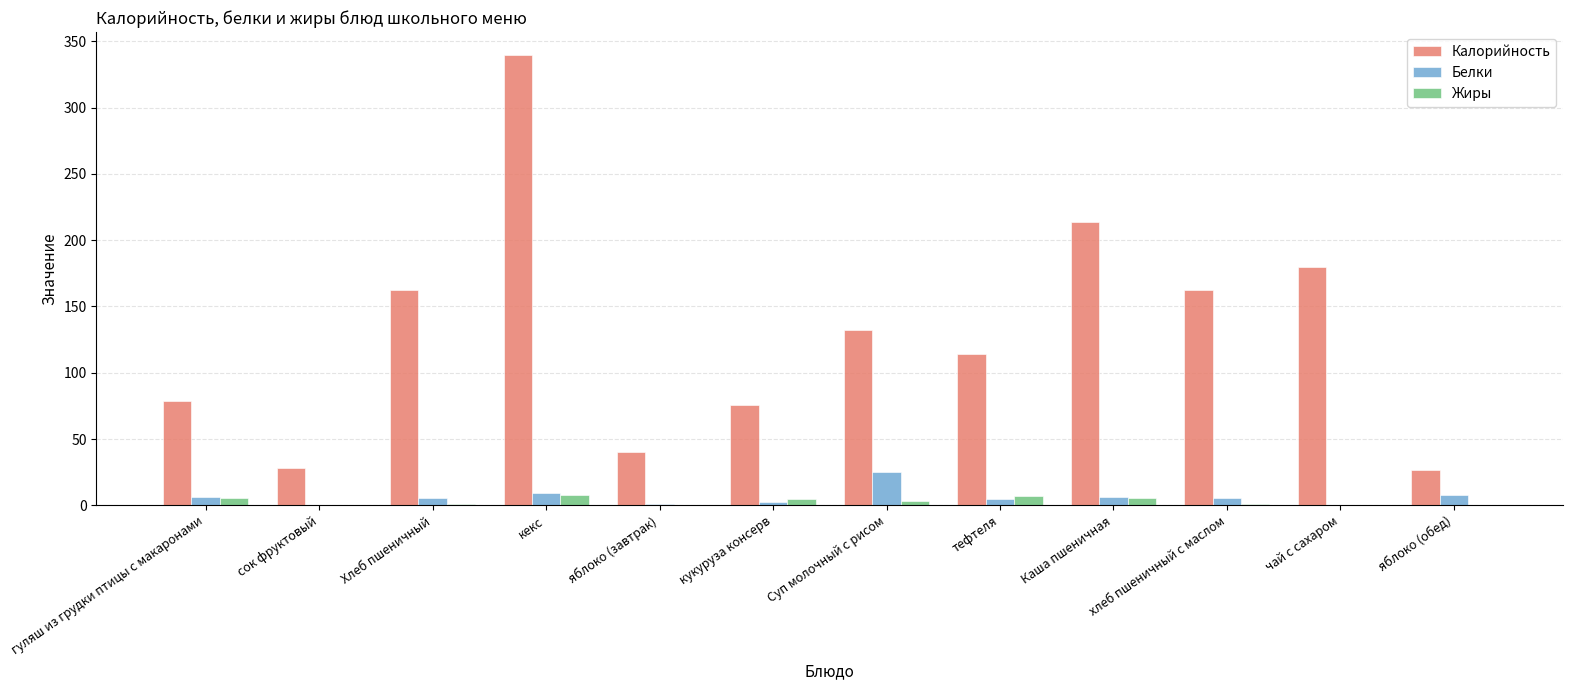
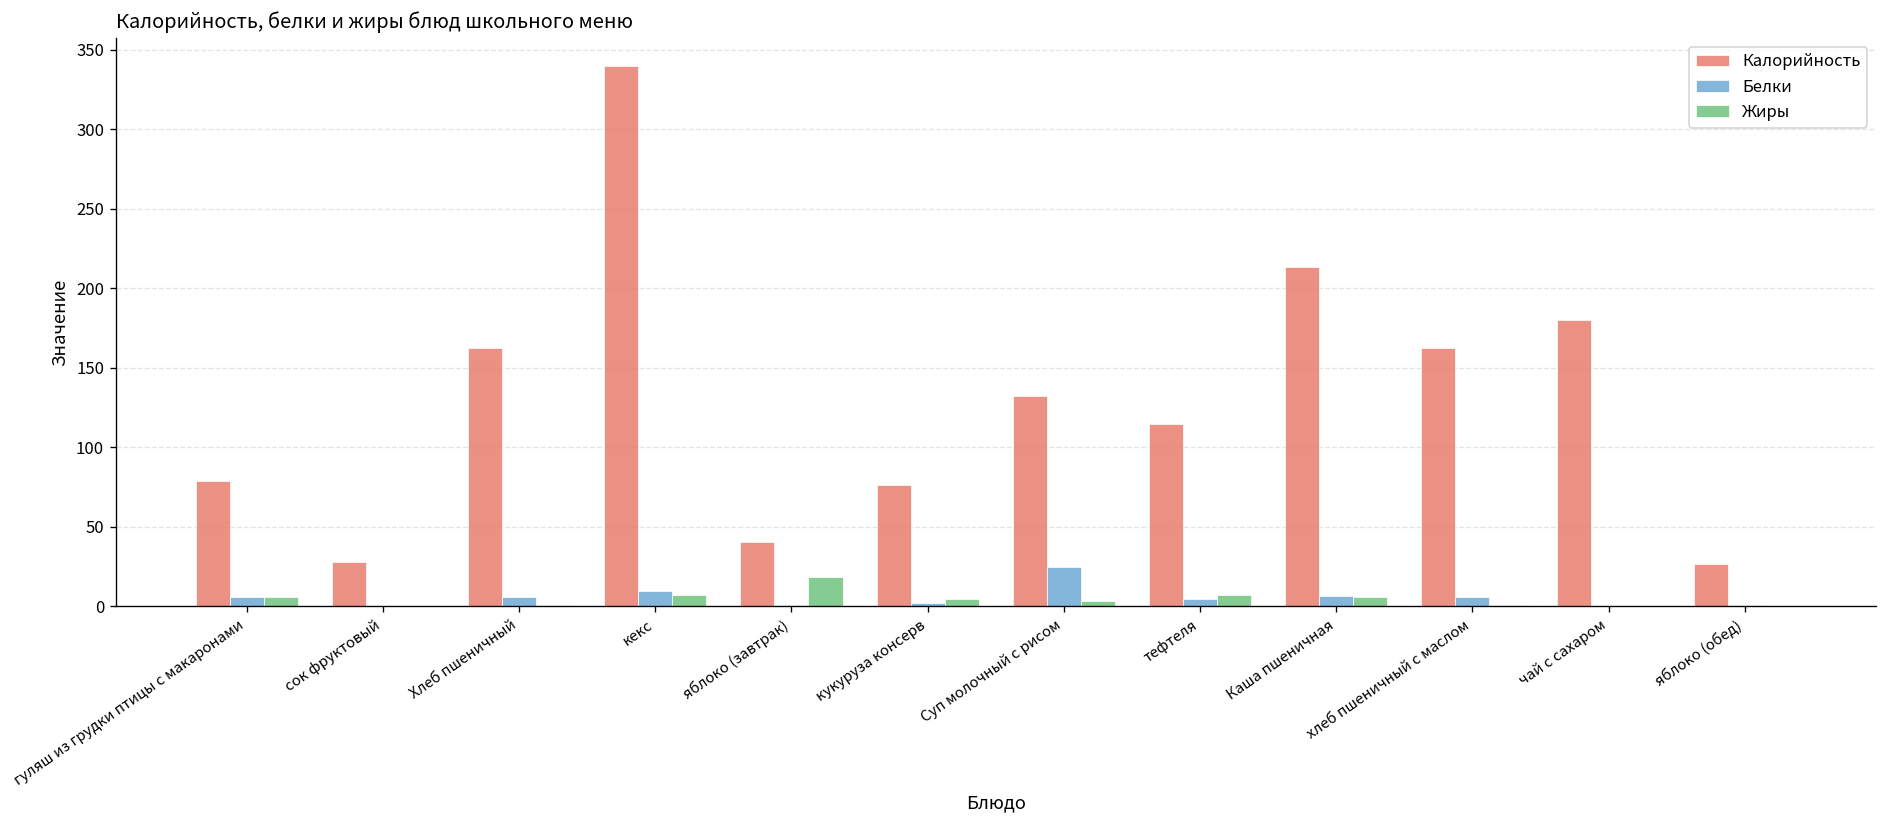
Жиры, яблоко (завтрак): 0 -> 18
Белки, яблоко (обед): 7 -> 1
